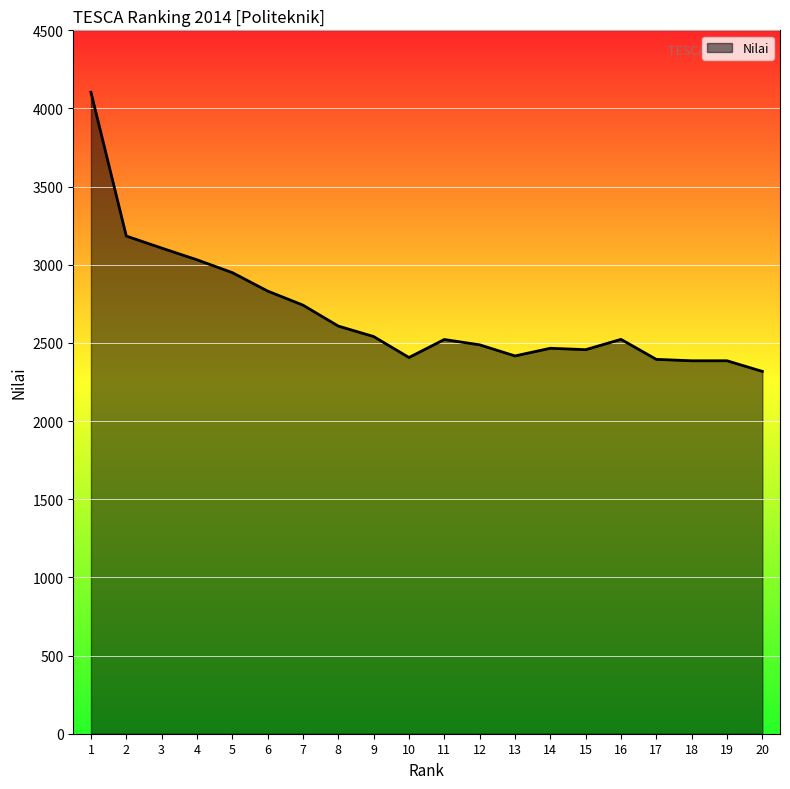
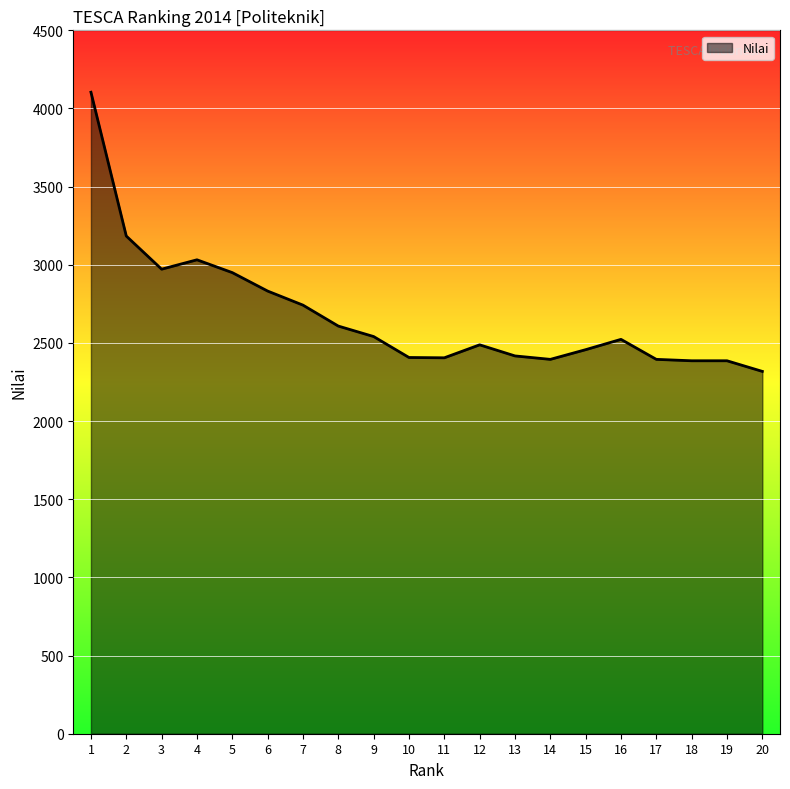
3: 3110 -> 2970
11: 2520 -> 2410
14: 2470 -> 2400
